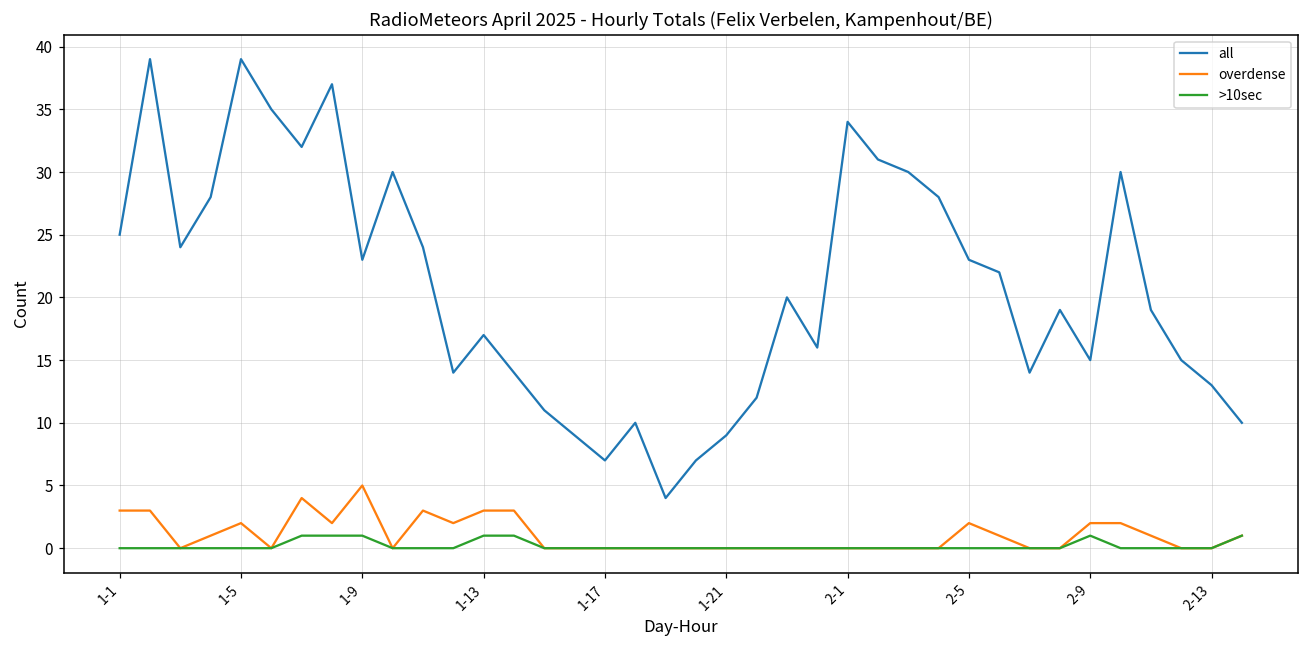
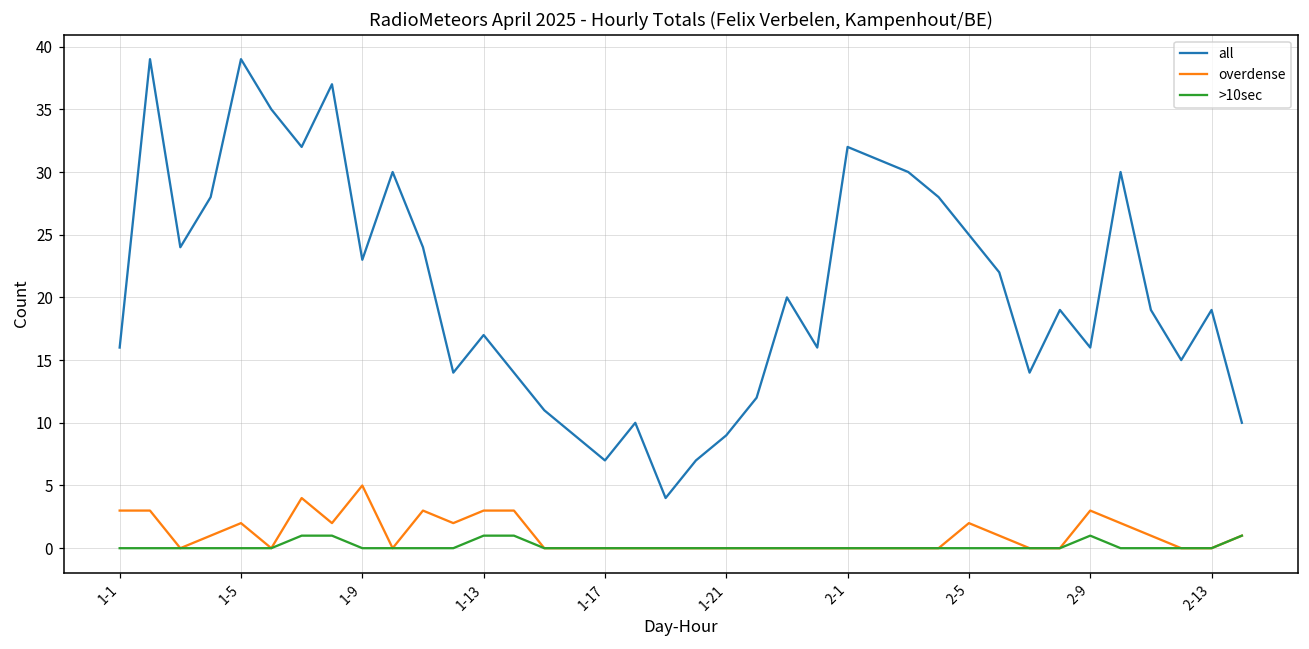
all, 1-1: 25 -> 16
>10sec, 1-9: 1 -> 0
all, 2-1: 34 -> 32
all, 2-5: 23 -> 25
all, 2-9: 15 -> 16
overdense, 2-9: 2 -> 3
all, 2-13: 13 -> 19
